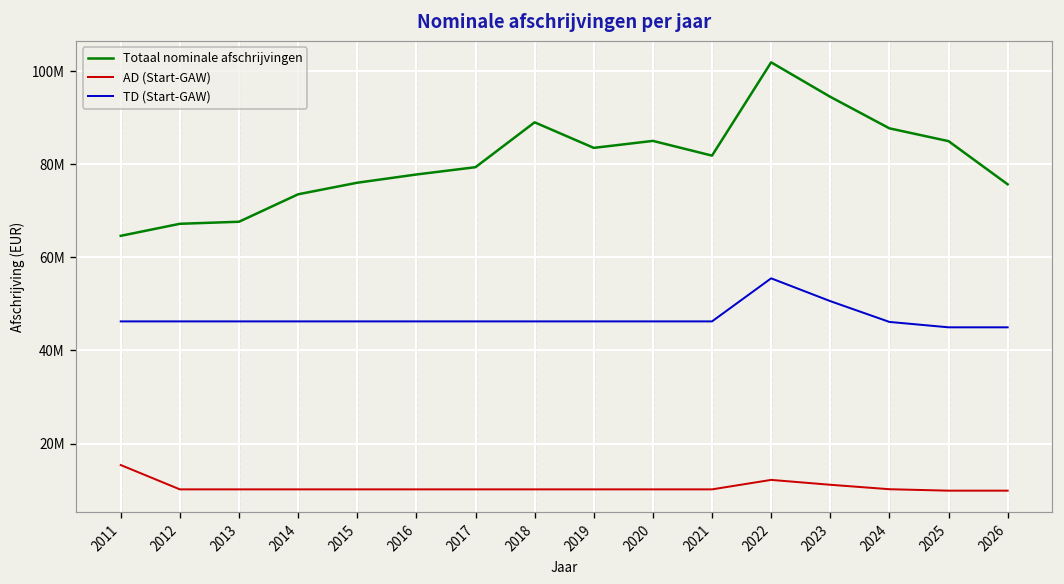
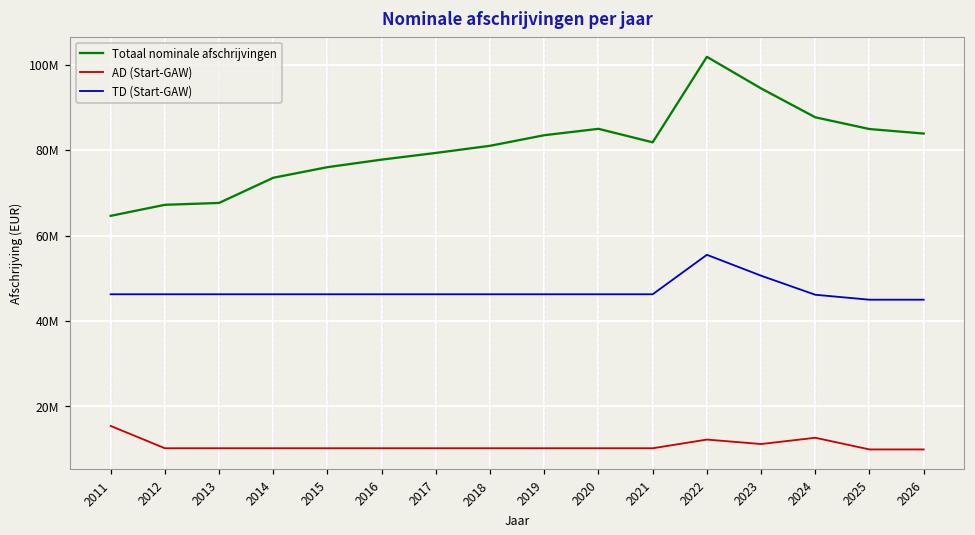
Totaal nominale afschrijvingen, 2018: 89000000 -> 81000000
AD (Start-GAW), 2024: 10000000 -> 13000000
Totaal nominale afschrijvingen, 2026: 76000000 -> 84000000
